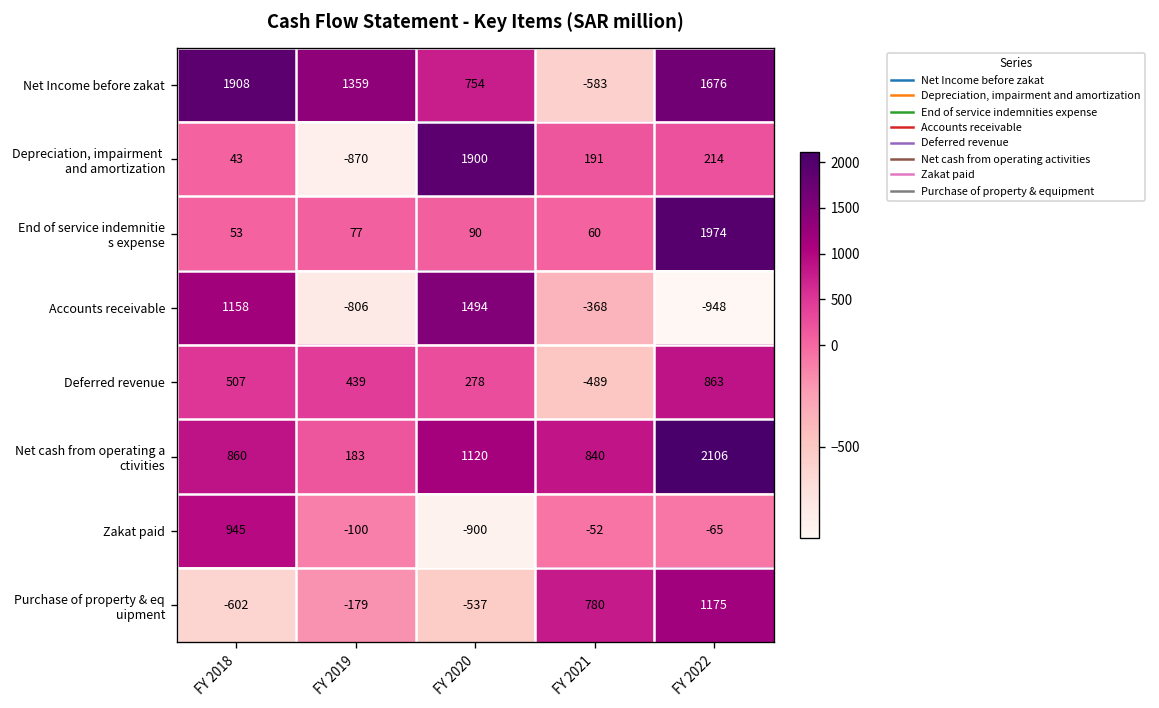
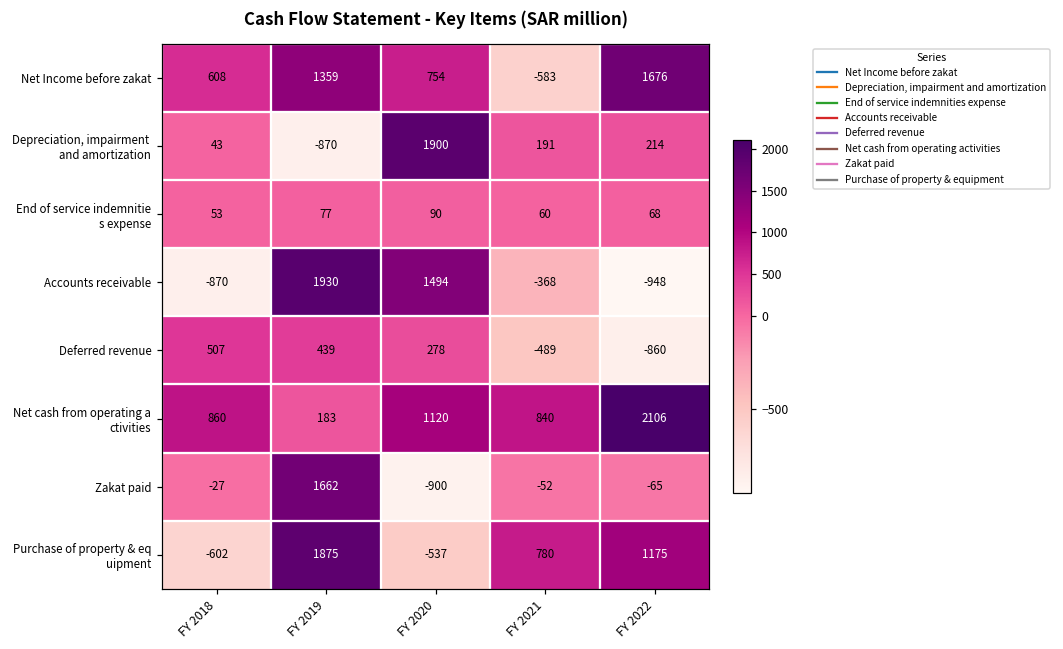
Net Income before zakat, FY 2018: 1908 -> 608
End of service indemnitie s expense, FY 2022: 1974 -> 68
Accounts receivable, FY 2018: 1158 -> -870
Accounts receivable, FY 2019: -806 -> 1930
Deferred revenue, FY 2022: 863 -> -860
Zakat paid, FY 2018: 945 -> -27
Zakat paid, FY 2019: -100 -> 1662
Purchase of property & eq uipment, FY 2019: -179 -> 1875
